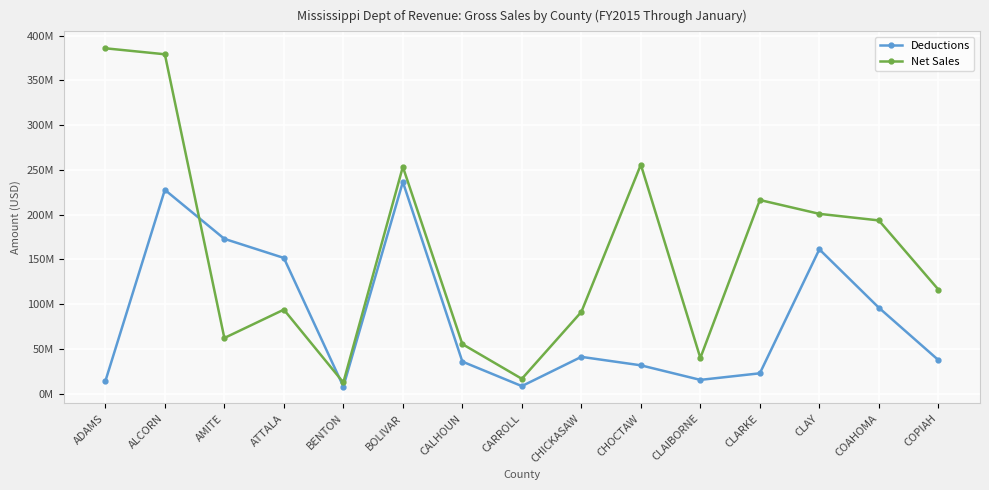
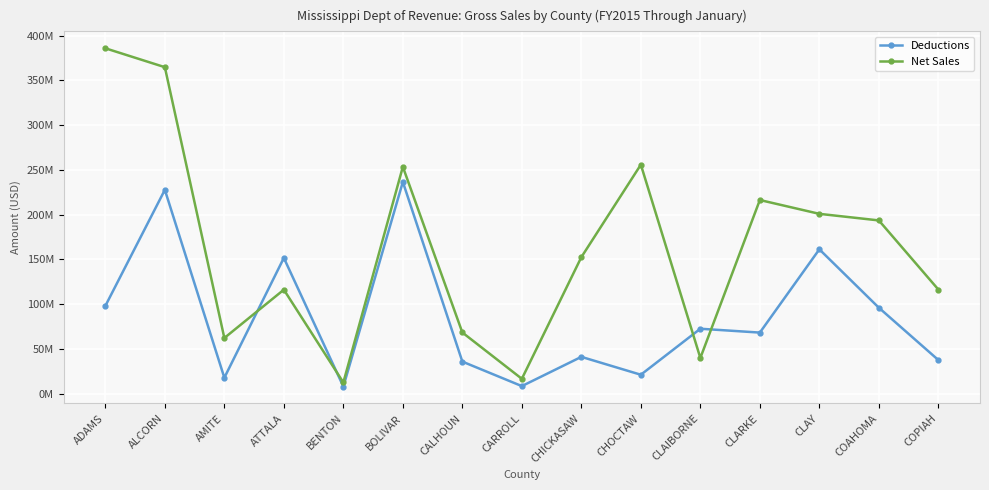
Deductions, ADAMS: 10000000 -> 100000000
Net Sales, ALCORN: 380000000 -> 360000000
Deductions, AMITE: 170000000 -> 20000000
Net Sales, ATTALA: 90000000 -> 120000000
Net Sales, CALHOUN: 60000000 -> 70000000
Net Sales, CHICKASAW: 90000000 -> 150000000
Deductions, CHOCTAW: 30000000 -> 20000000
Deductions, CLAIBORNE: 20000000 -> 70000000
Deductions, CLARKE: 20000000 -> 70000000
